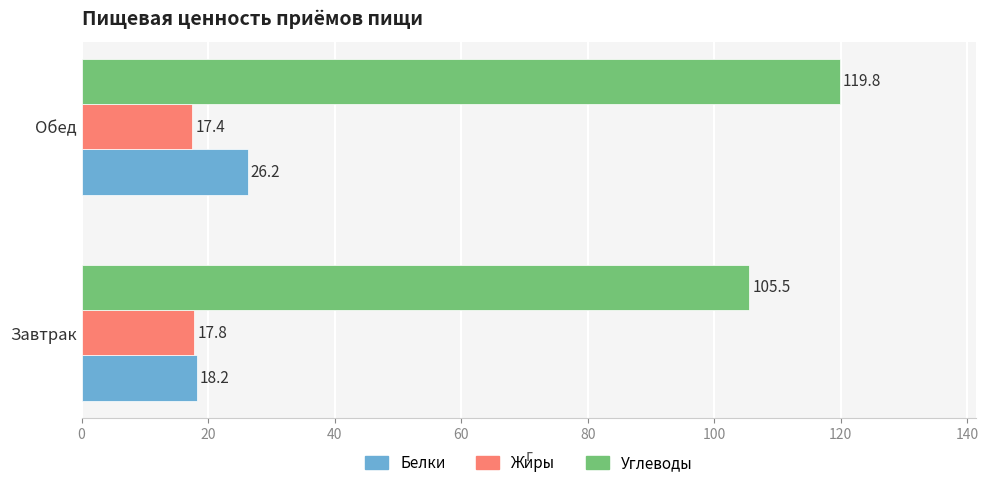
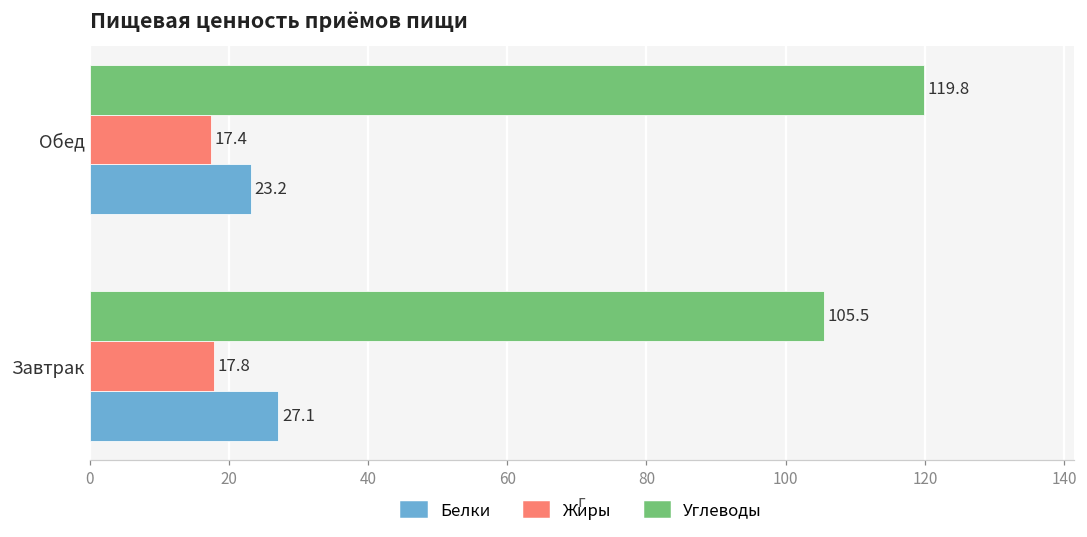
Белки, Обед: 26.2 -> 23.2
Белки, Завтрак: 18.2 -> 27.1
